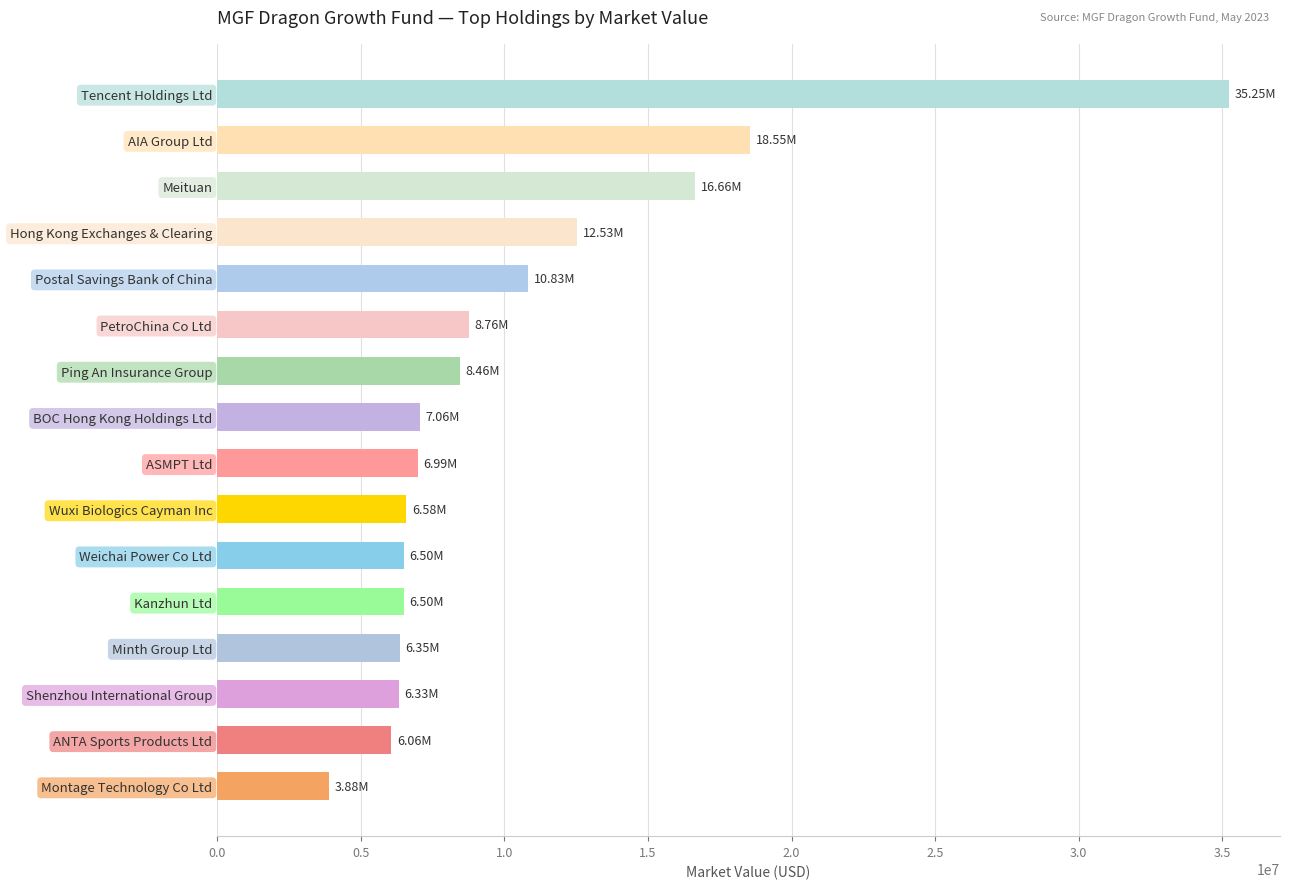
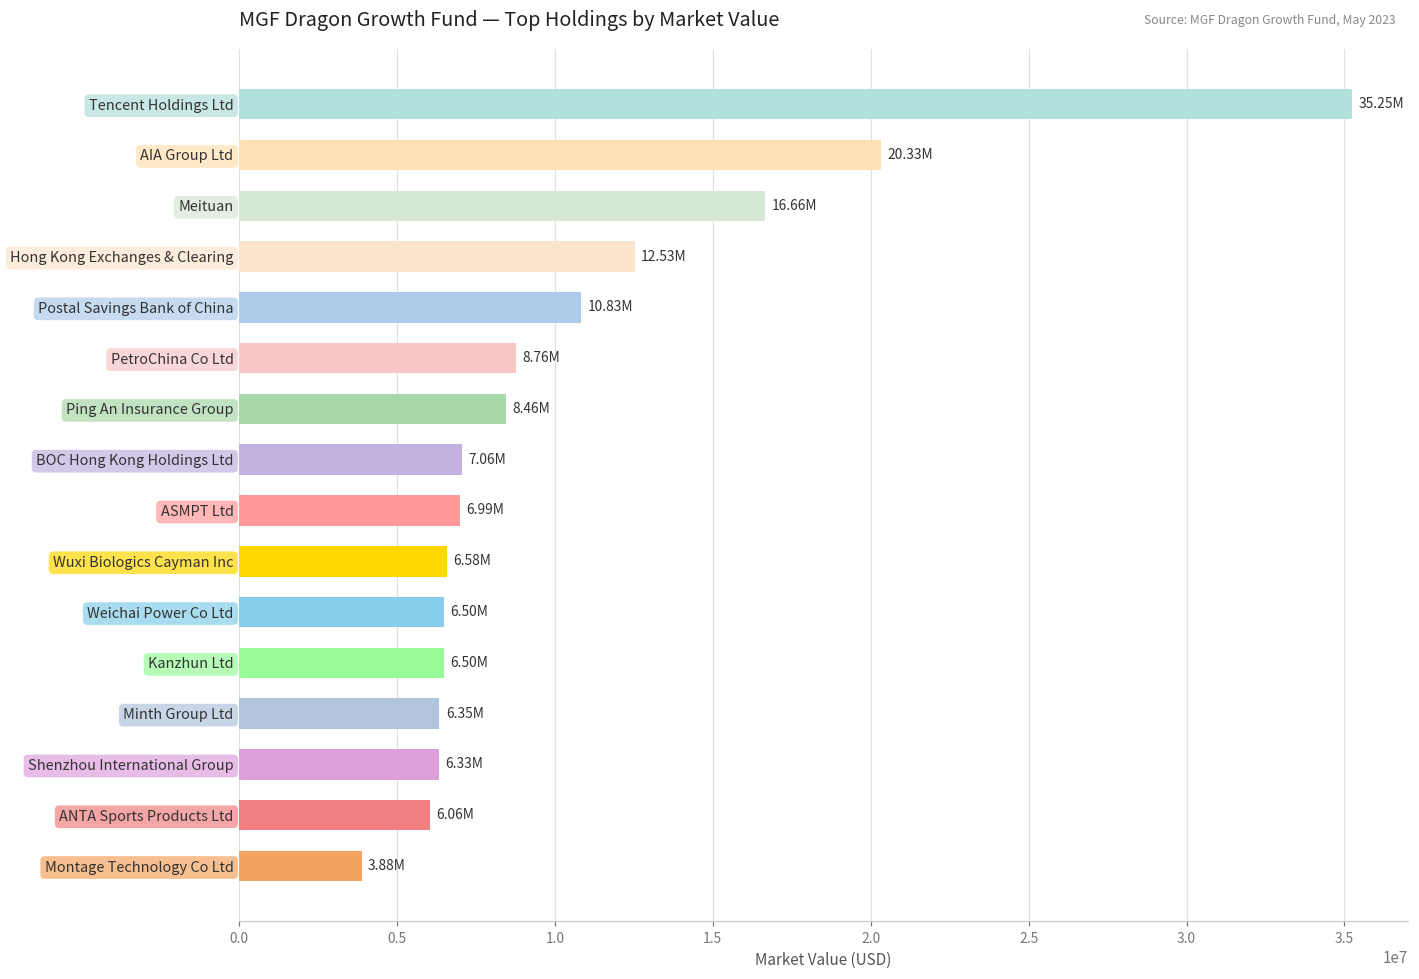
AIA Group Ltd: 18.55M -> 20.33M
